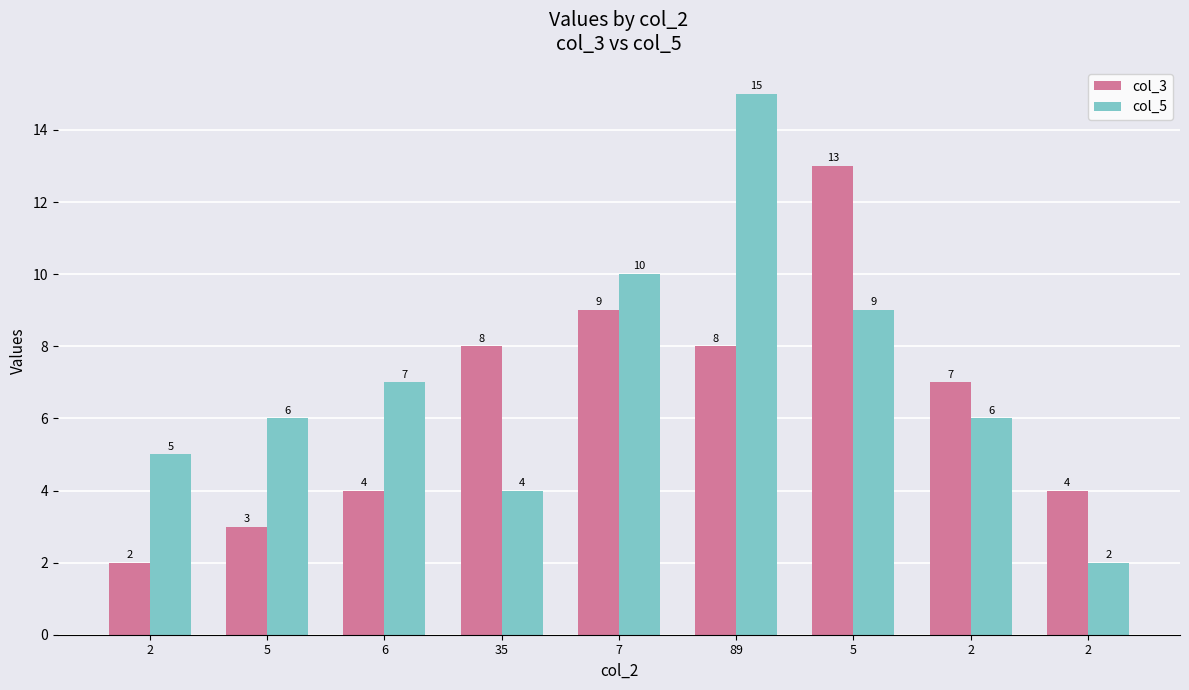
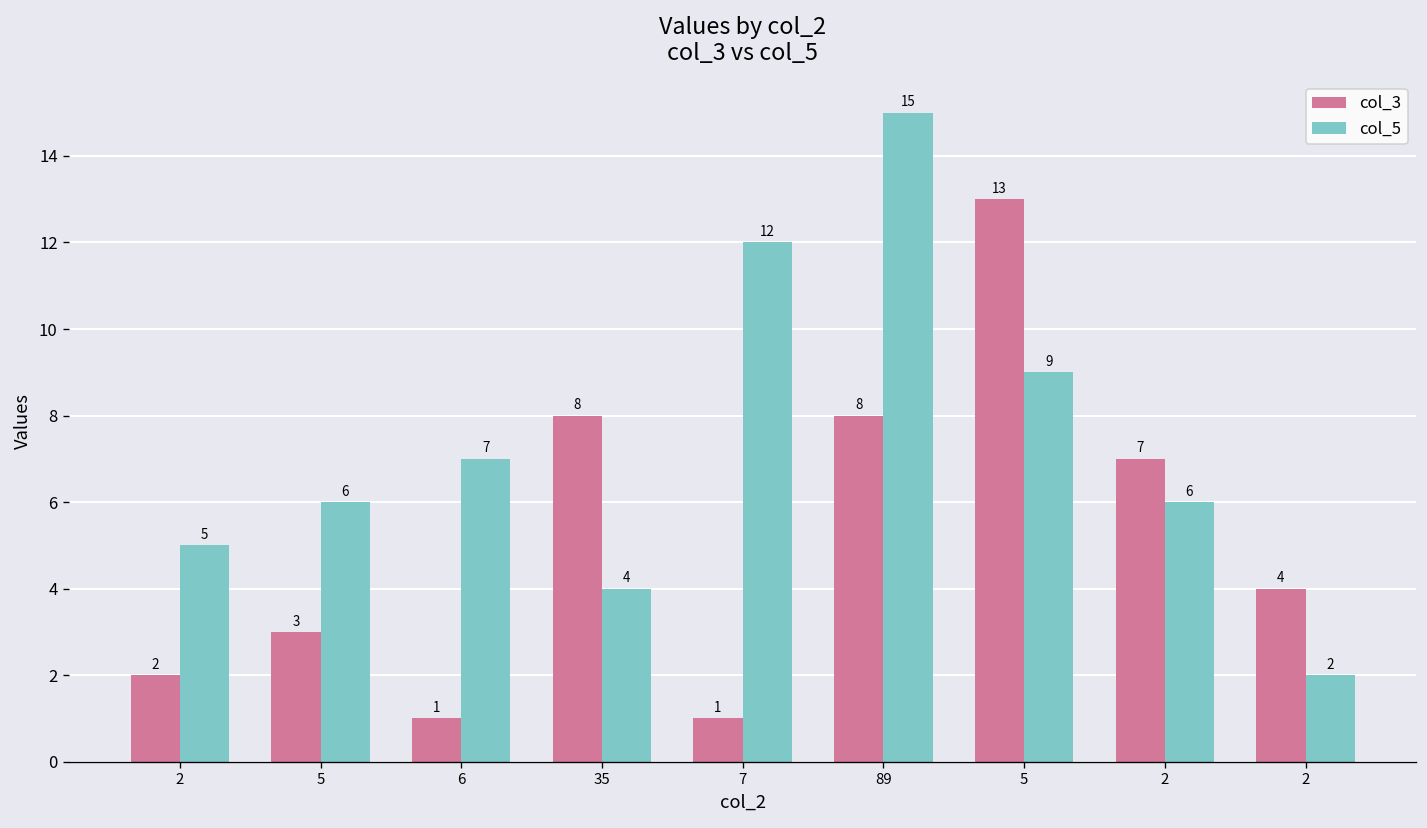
col_3, 6: 4 -> 1
col_3, 7: 9 -> 1
col_5, 7: 10 -> 12
